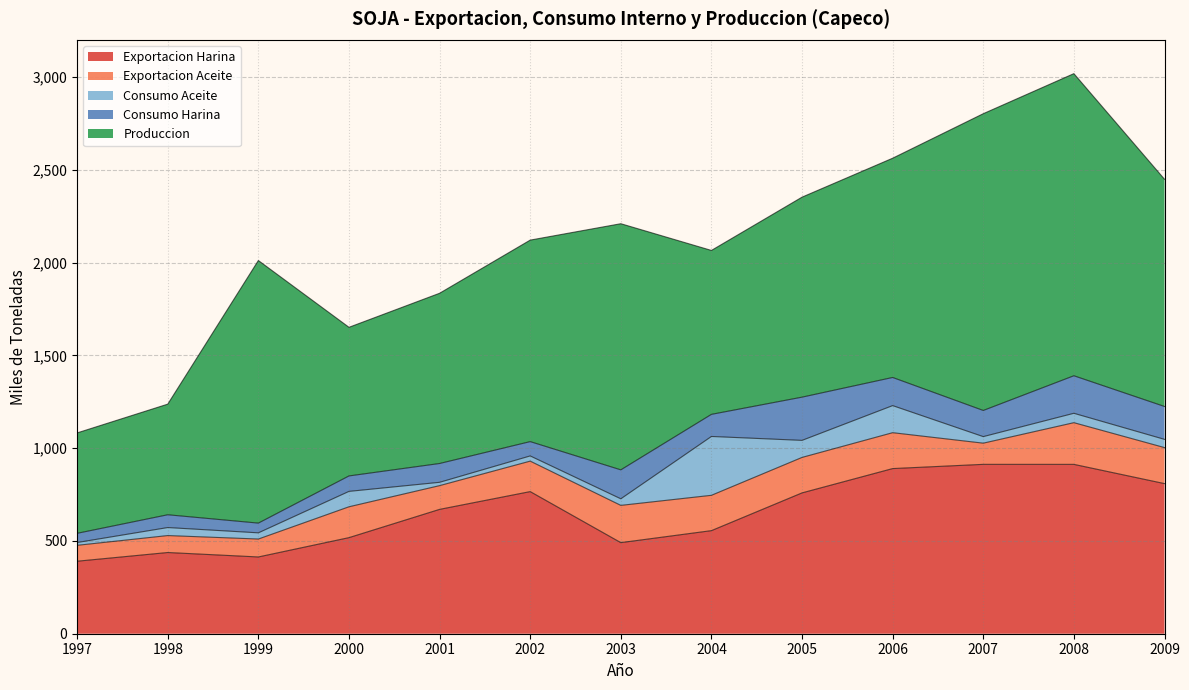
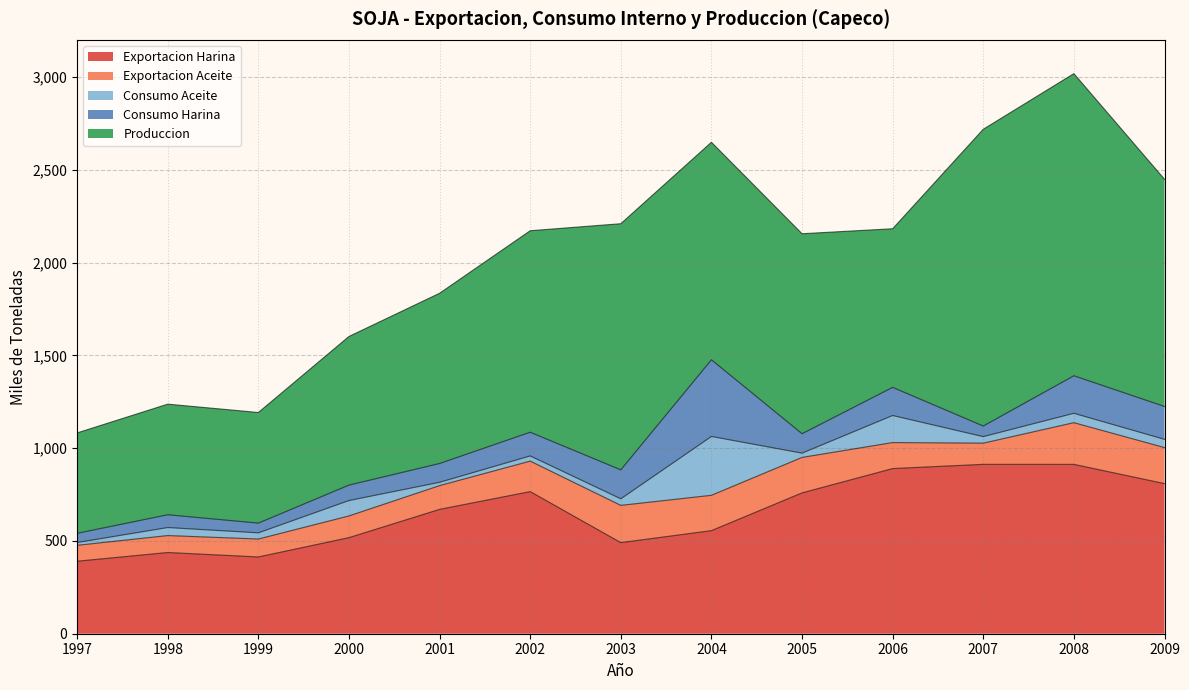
Produccion, 1999: 1,420 -> 600
Exportacion Aceite, 2000: 170 -> 120
Consumo Harina, 2002: 80 -> 130
Consumo Harina, 2004: 120 -> 410
Produccion, 2004: 880 -> 1,170
Consumo Aceite, 2005: 90 -> 20
Consumo Harina, 2005: 230 -> 100
Exportacion Aceite, 2006: 190 -> 140
Produccion, 2006: 1,180 -> 850
Consumo Harina, 2007: 140 -> 60
